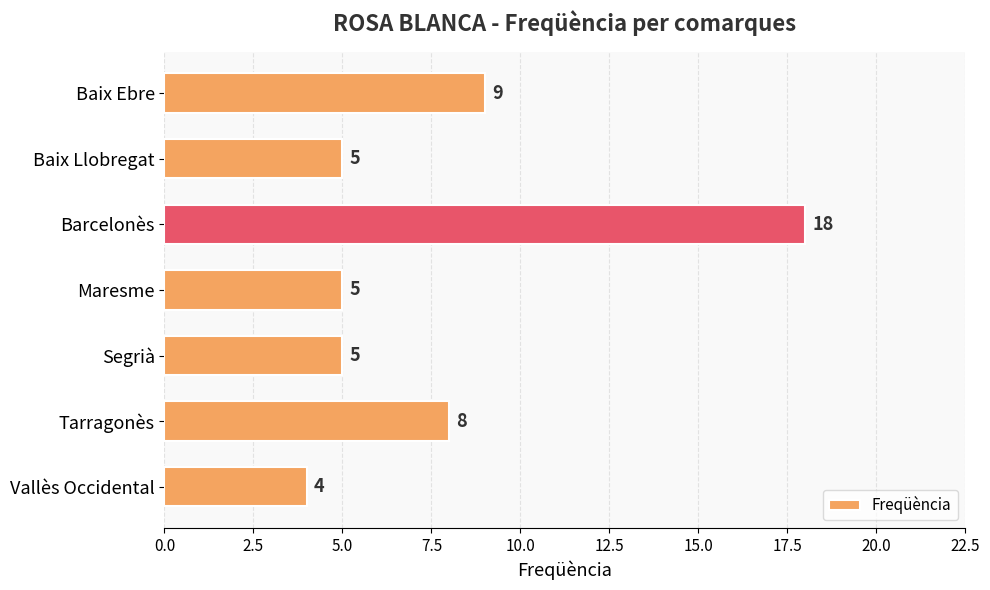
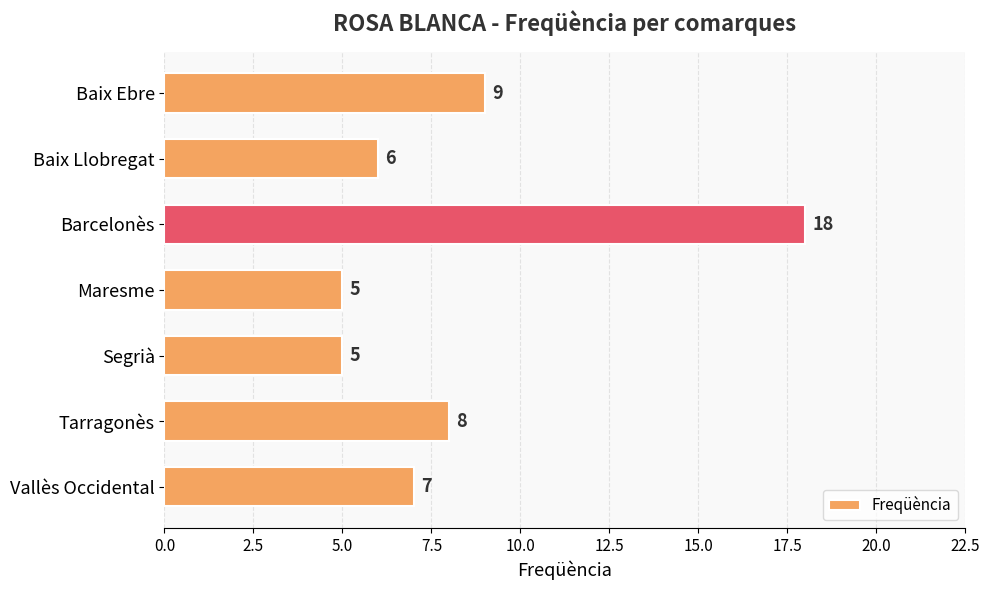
Baix Llobregat: 5 -> 6
Vallès Occidental: 4 -> 7
